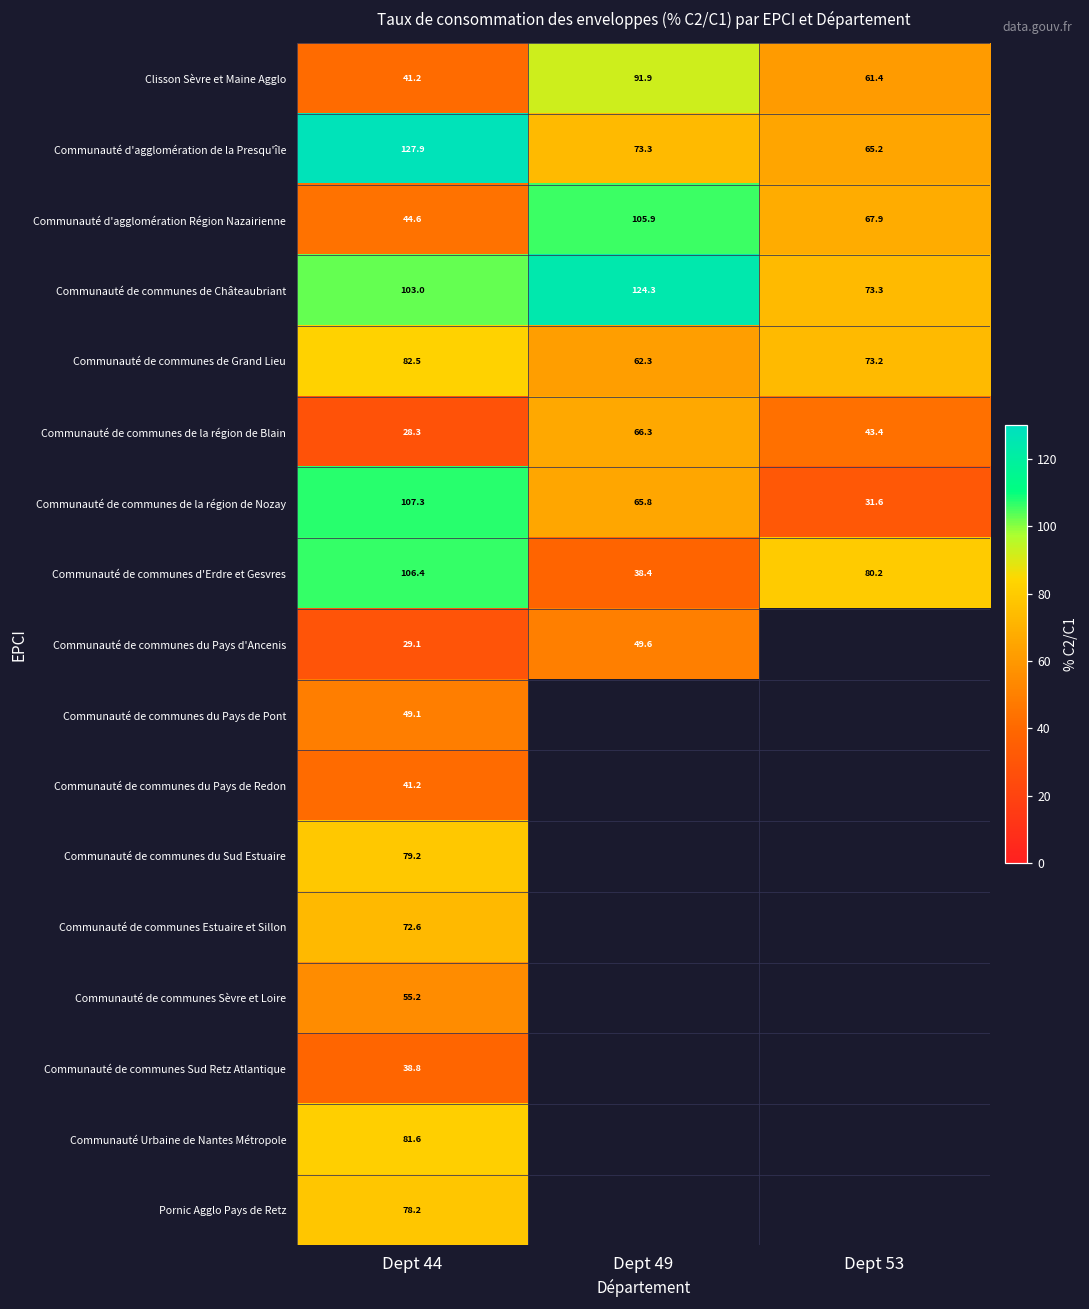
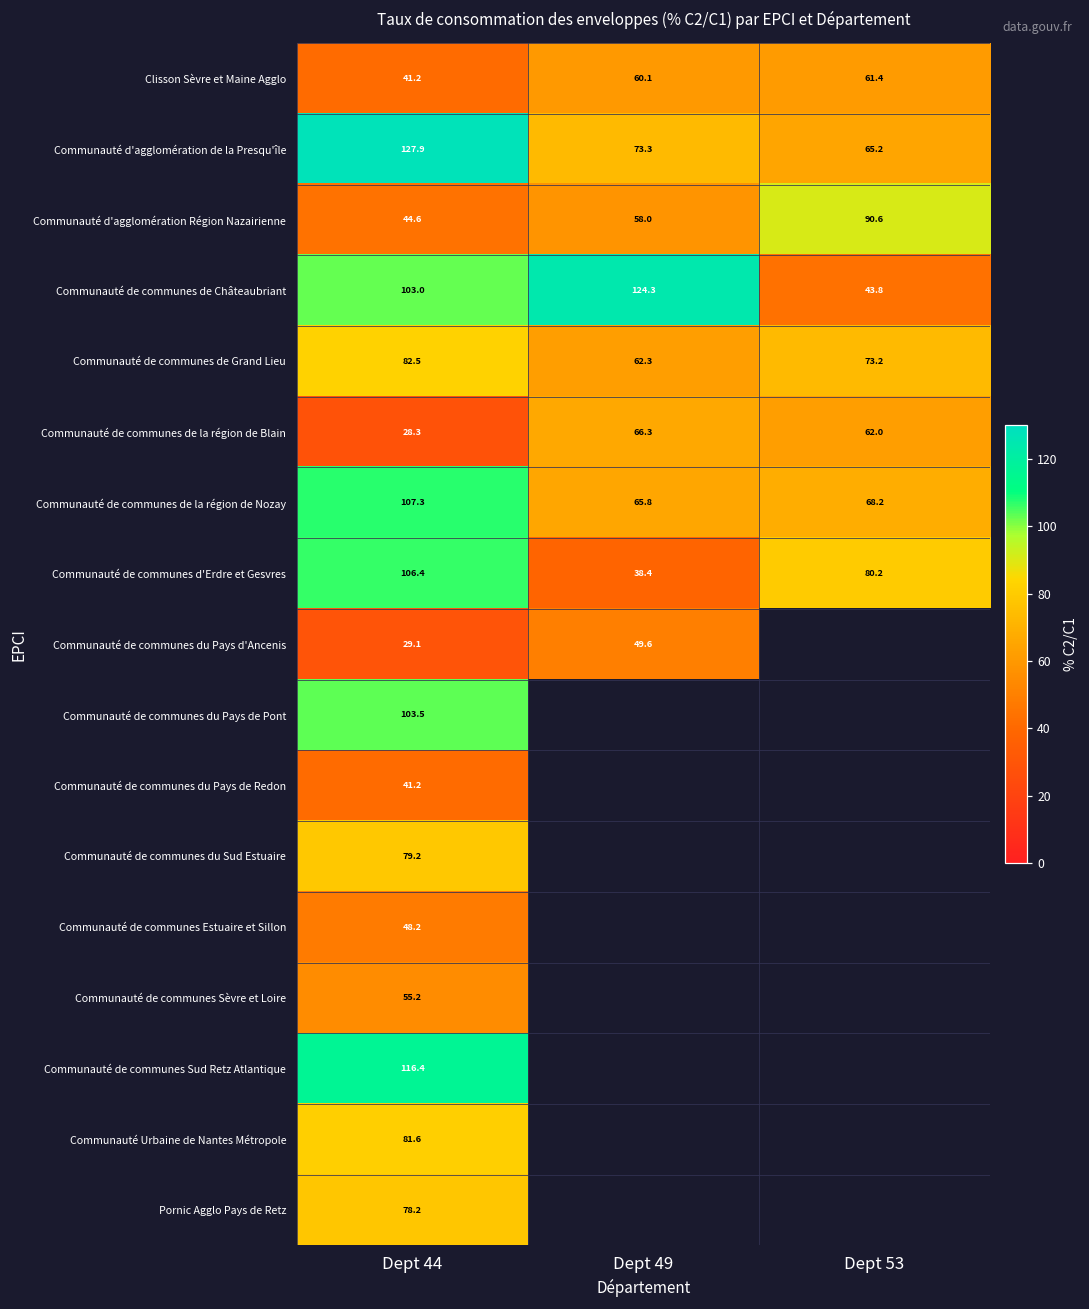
Clisson Sèvre et Maine Agglo, Dept 49: 91.9 -> 60.1
Communauté d'agglomération Région Nazairienne, Dept 49: 105.9 -> 58.0
Communauté d'agglomération Région Nazairienne, Dept 53: 67.9 -> 90.6
Communauté de communes de Châteaubriant, Dept 53: 73.3 -> 43.8
Communauté de communes de la région de Blain, Dept 53: 43.4 -> 62.0
Communauté de communes de la région de Nozay, Dept 53: 31.6 -> 68.2
Communauté de communes du Pays de Pont, Dept 44: 49.1 -> 103.5
Communauté de communes Estuaire et Sillon, Dept 44: 72.6 -> 48.2
Communauté de communes Sud Retz Atlantique, Dept 44: 38.8 -> 116.4
